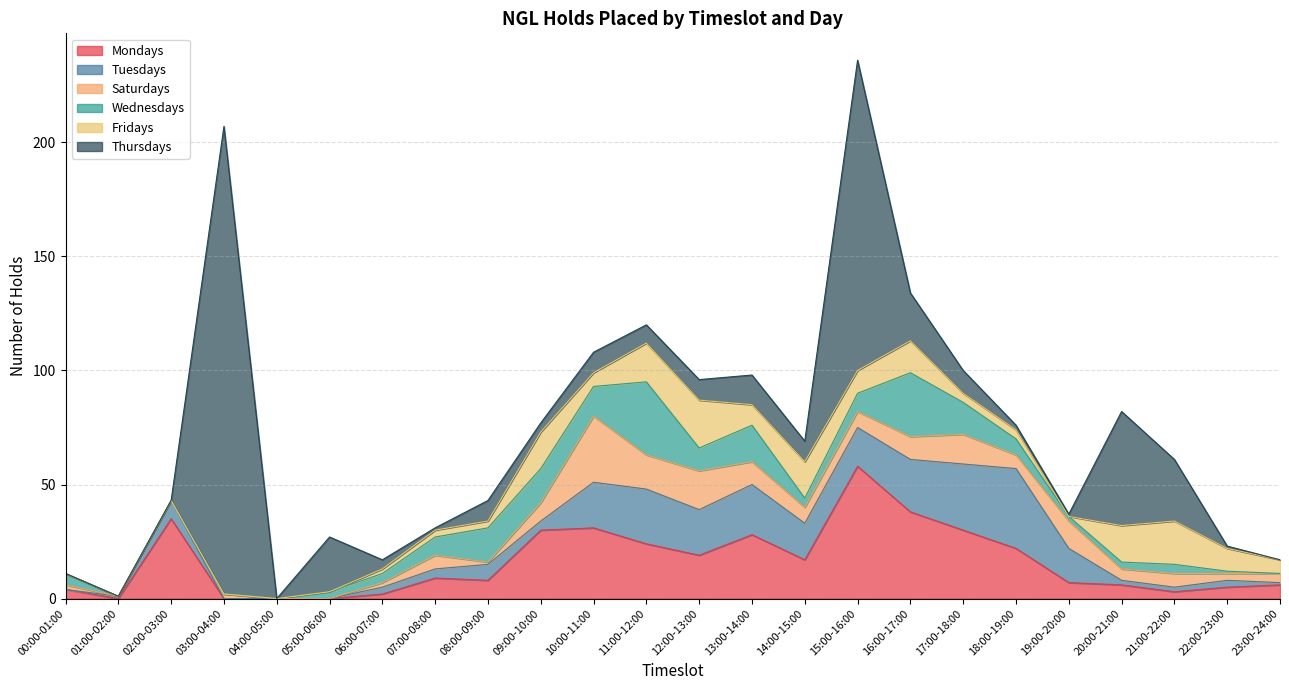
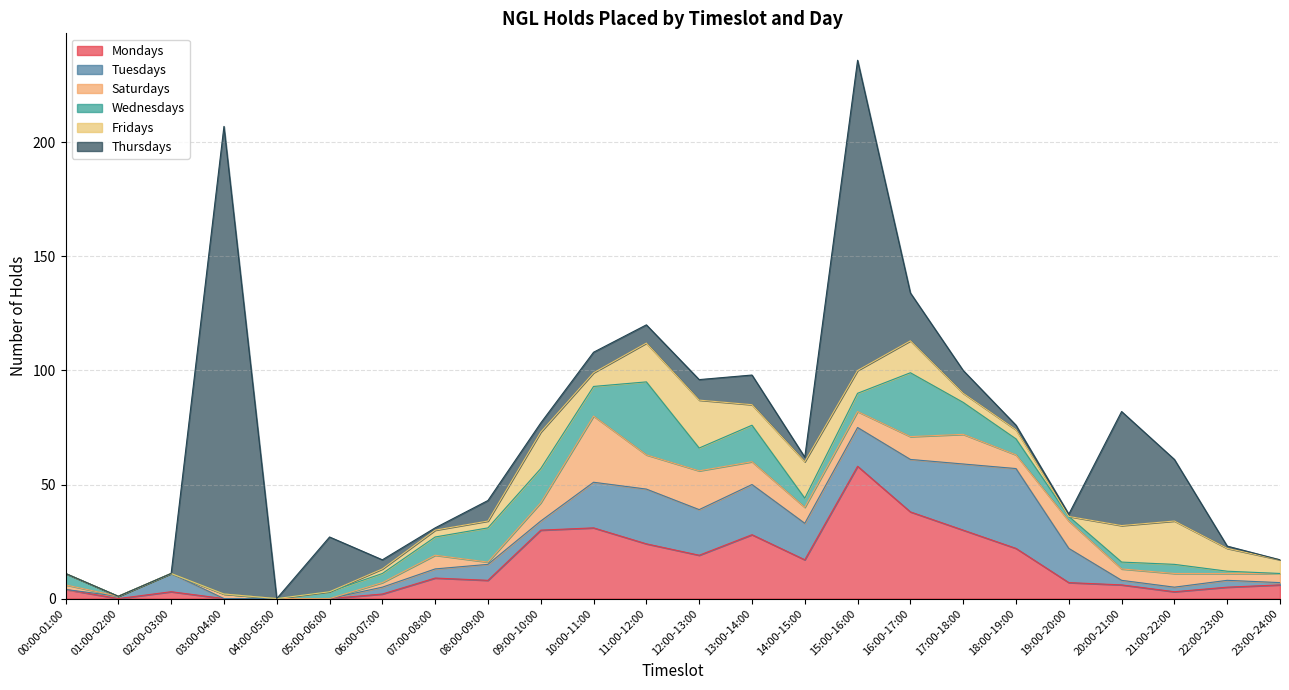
Mondays, 02:00-03:00: 35 -> 3
Thursdays, 14:00-15:00: 9 -> 2
